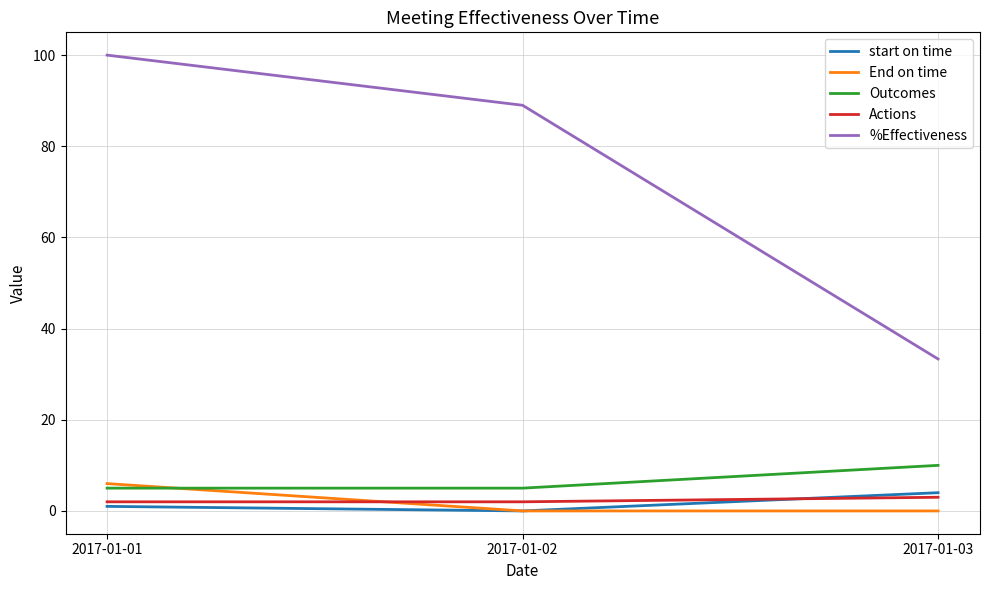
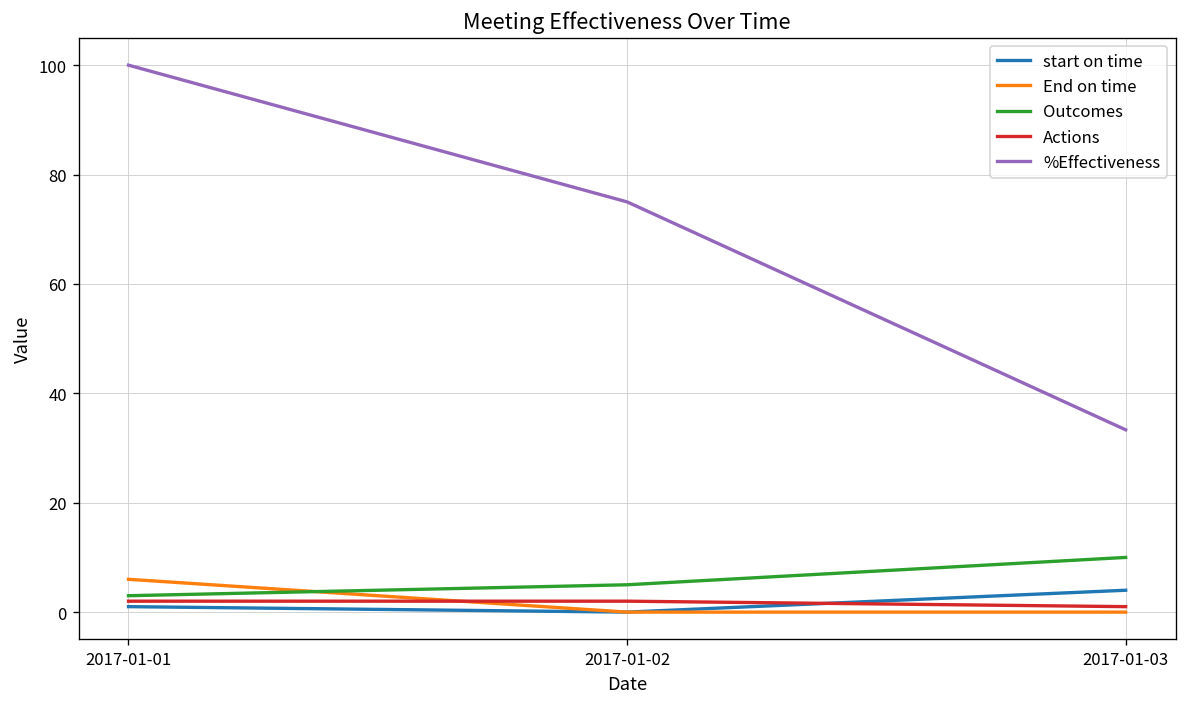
Outcomes, 2017-01-01: 5 -> 3
%Effectiveness, 2017-01-02: 89 -> 75
Actions, 2017-01-03: 3 -> 1
